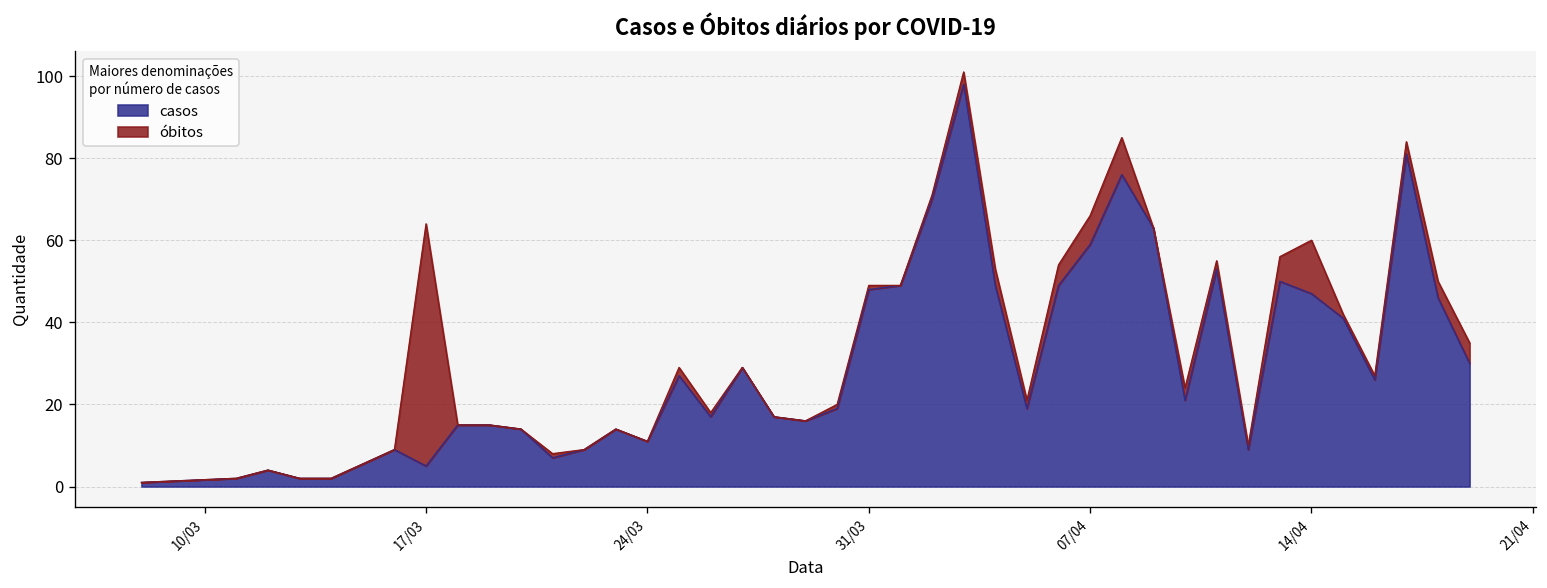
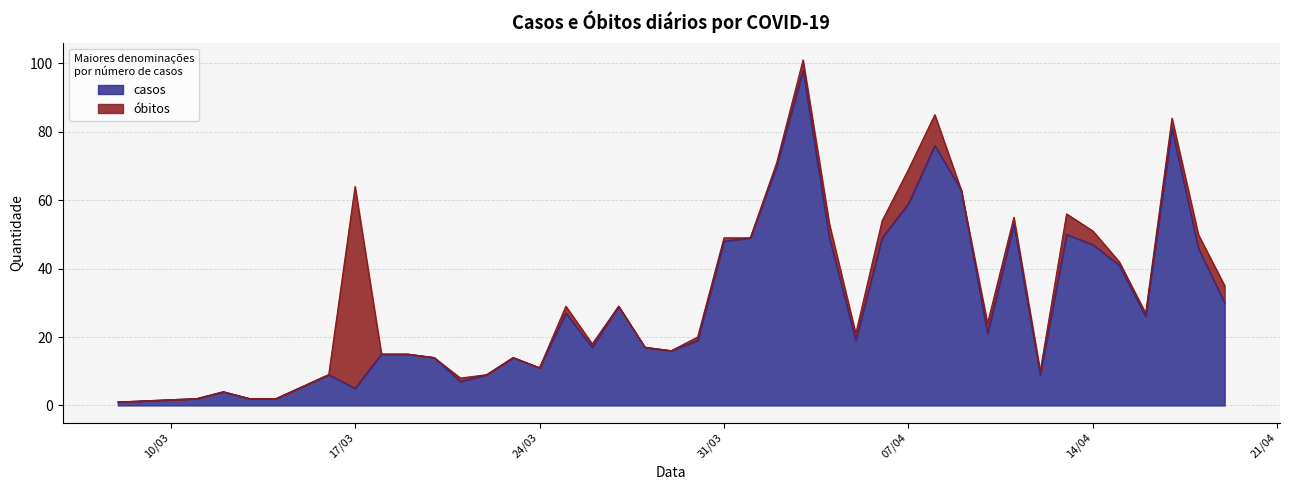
óbitos, 07/04: 7 -> 10
óbitos, 14/04: 13 -> 4
